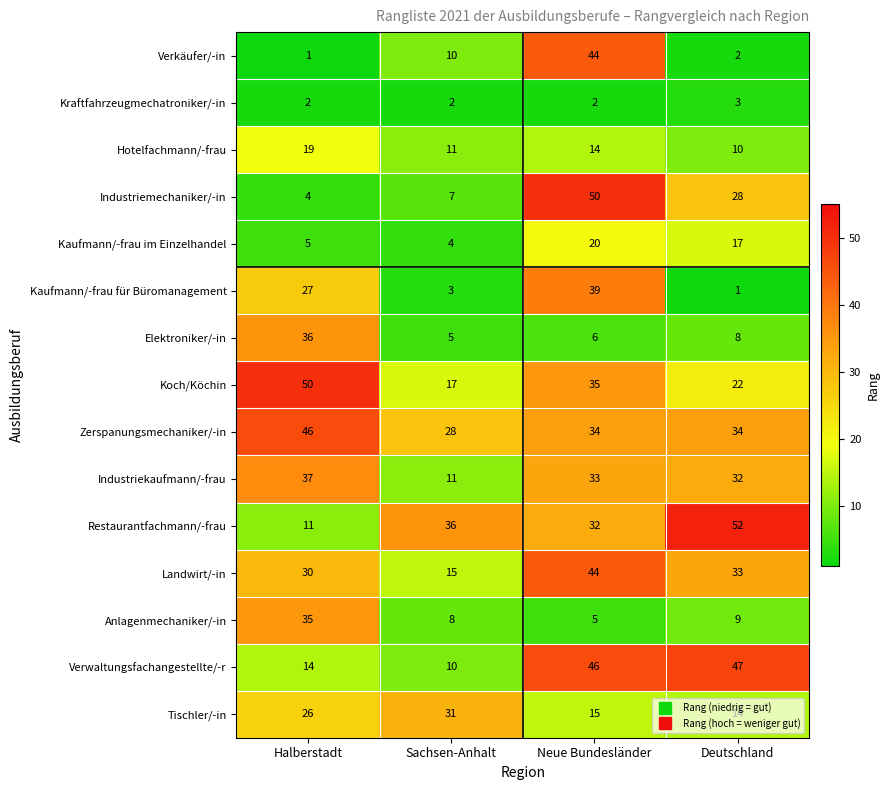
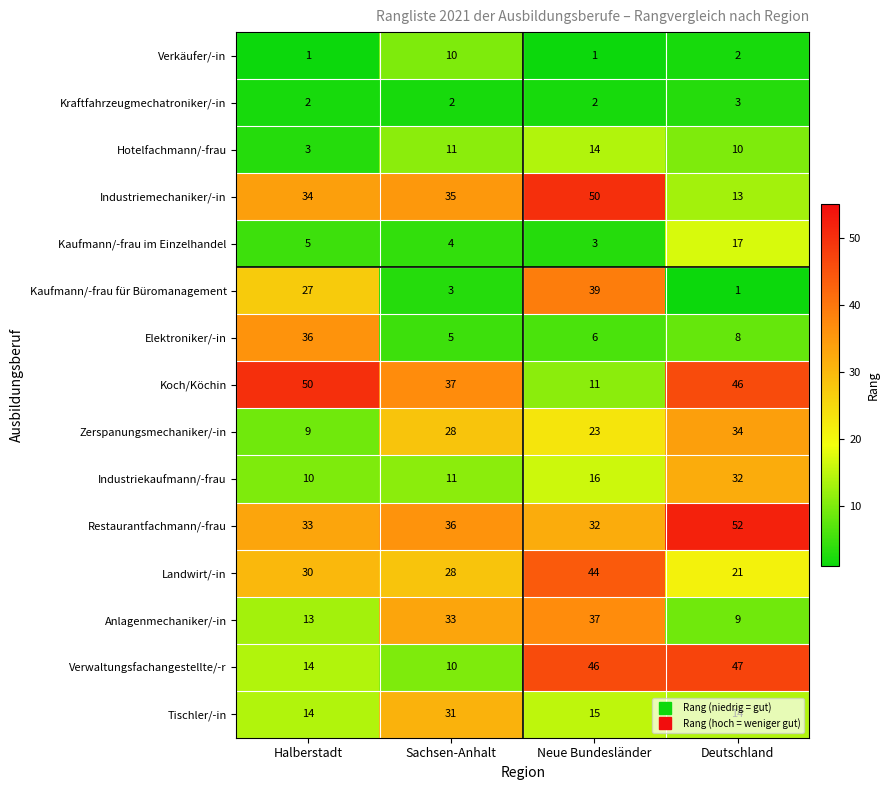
Verkäufer/-in, Neue Bundesländer: 44 -> 1
Hotelfachmann/-frau, Halberstadt: 19 -> 3
Industriemechaniker/-in, Halberstadt: 4 -> 34
Industriemechaniker/-in, Sachsen-Anhalt: 7 -> 35
Industriemechaniker/-in, Deutschland: 28 -> 13
Kaufmann/-frau im Einzelhandel, Neue Bundesländer: 20 -> 3
Koch/Köchin, Sachsen-Anhalt: 17 -> 37
Koch/Köchin, Neue Bundesländer: 35 -> 11
Koch/Köchin, Deutschland: 22 -> 46
Zerspanungsmechaniker/-in, Halberstadt: 46 -> 9
Zerspanungsmechaniker/-in, Neue Bundesländer: 34 -> 23
Industriekaufmann/-frau, Halberstadt: 37 -> 10
Industriekaufmann/-frau, Neue Bundesländer: 33 -> 16
Restaurantfachmann/-frau, Halberstadt: 11 -> 33
Landwirt/-in, Sachsen-Anhalt: 15 -> 28
Landwirt/-in, Deutschland: 33 -> 21
Anlagenmechaniker/-in, Halberstadt: 35 -> 13
Anlagenmechaniker/-in, Sachsen-Anhalt: 8 -> 33
Anlagenmechaniker/-in, Neue Bundesländer: 5 -> 37
Tischler/-in, Halberstadt: 26 -> 14
